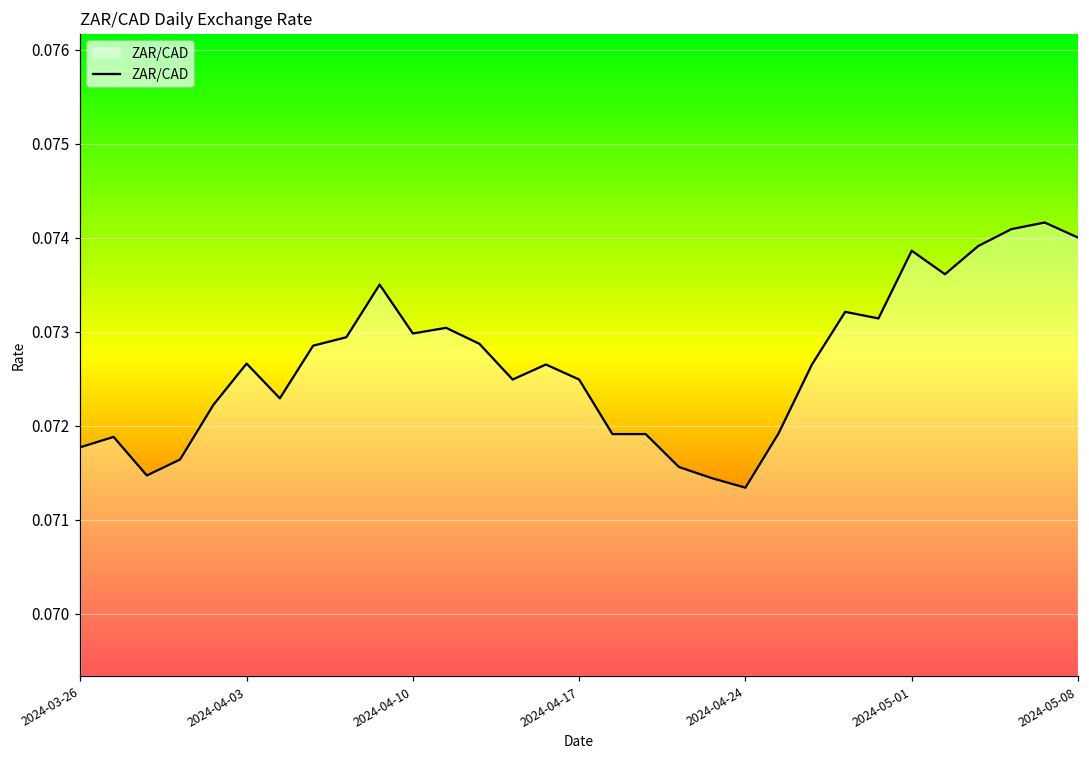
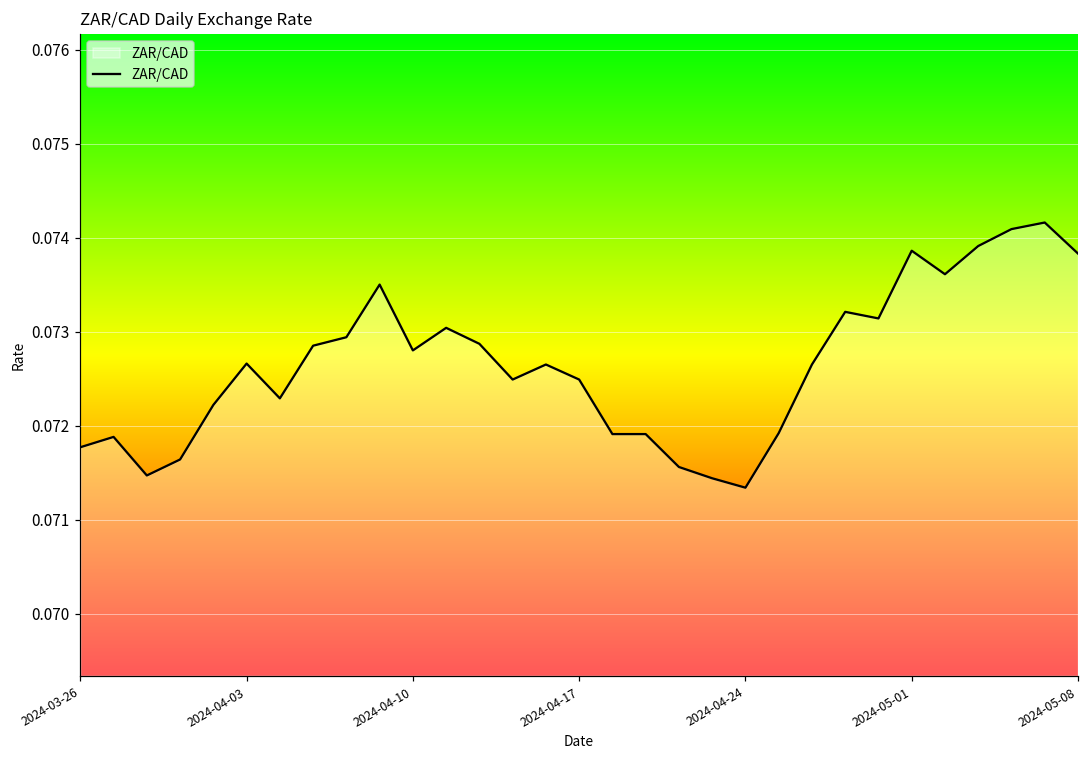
2024-04-10: 0.0730 -> 0.0728
2024-05-08: 0.0740 -> 0.0738
